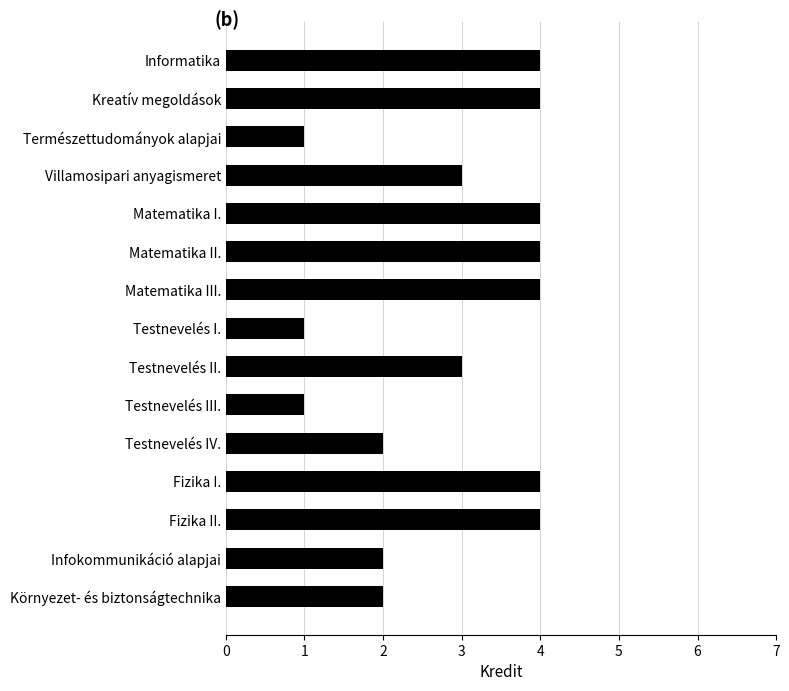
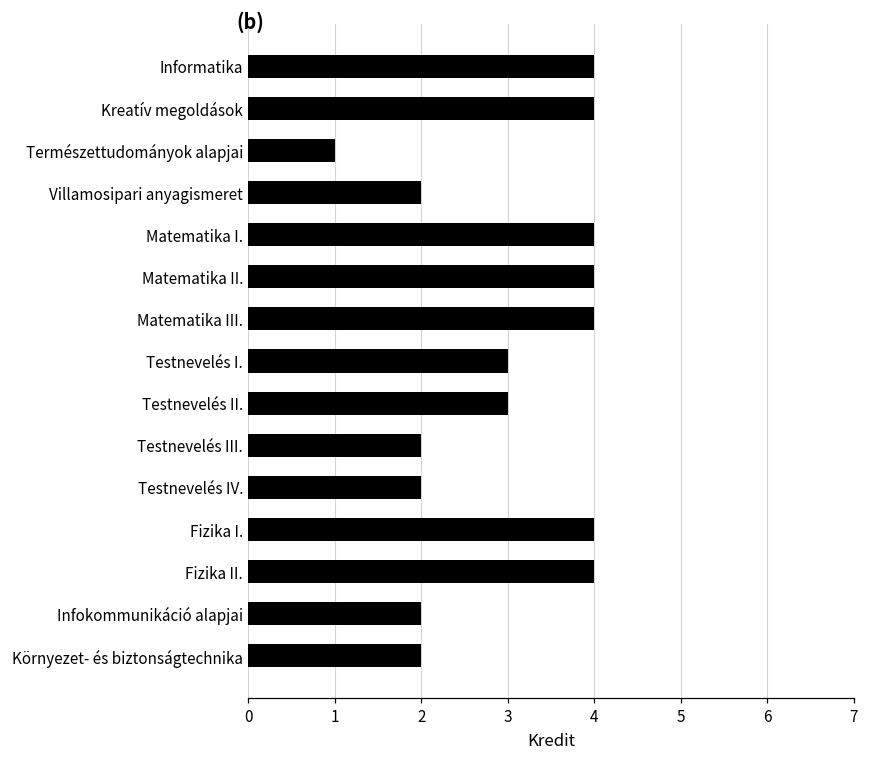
Villamosipari anyagismeret: 3 -> 2
Testnevelés I.: 1 -> 3
Testnevelés III.: 1 -> 2
